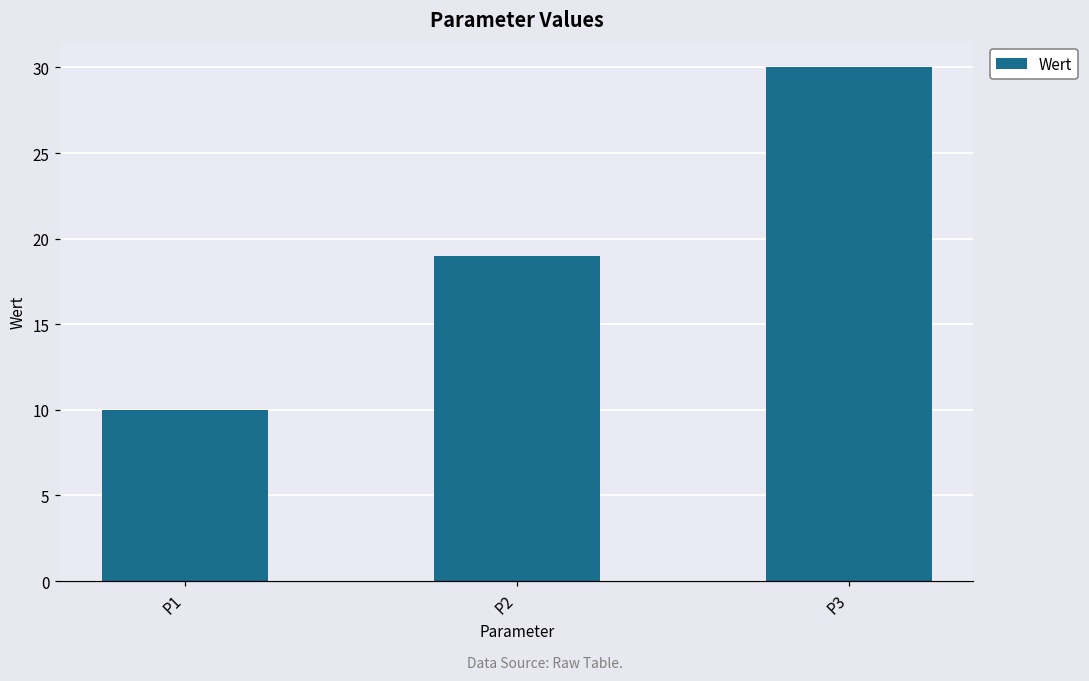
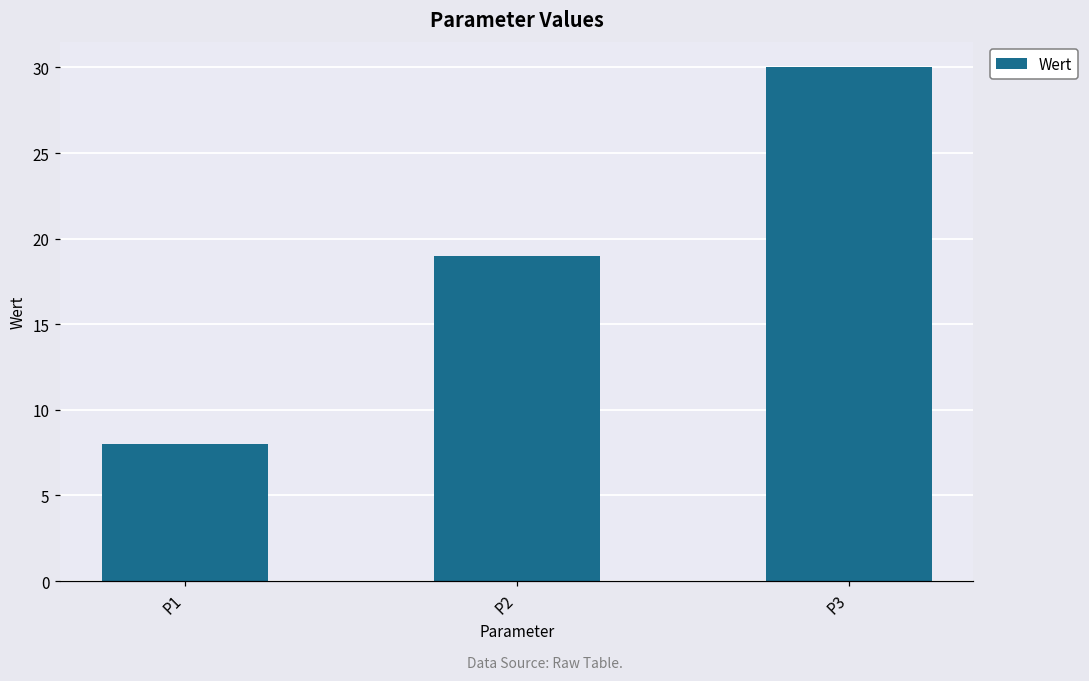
P1: 10 -> 8
